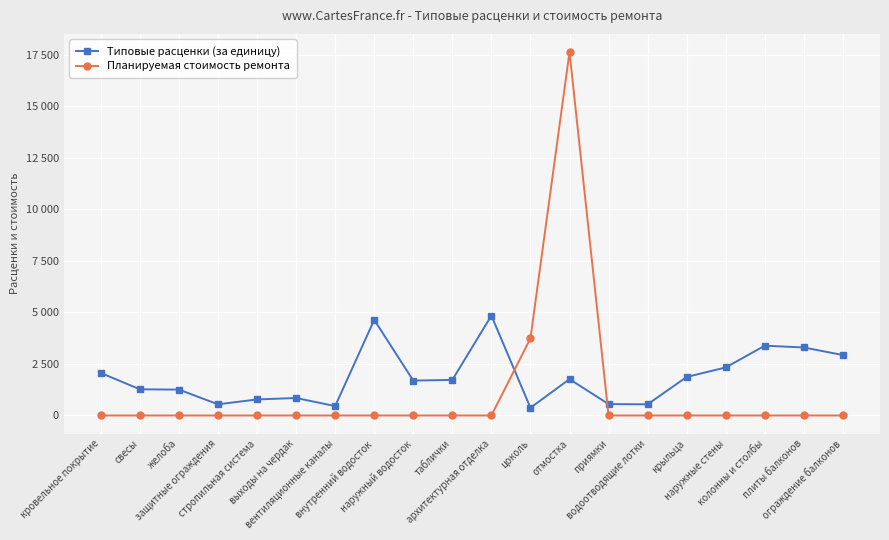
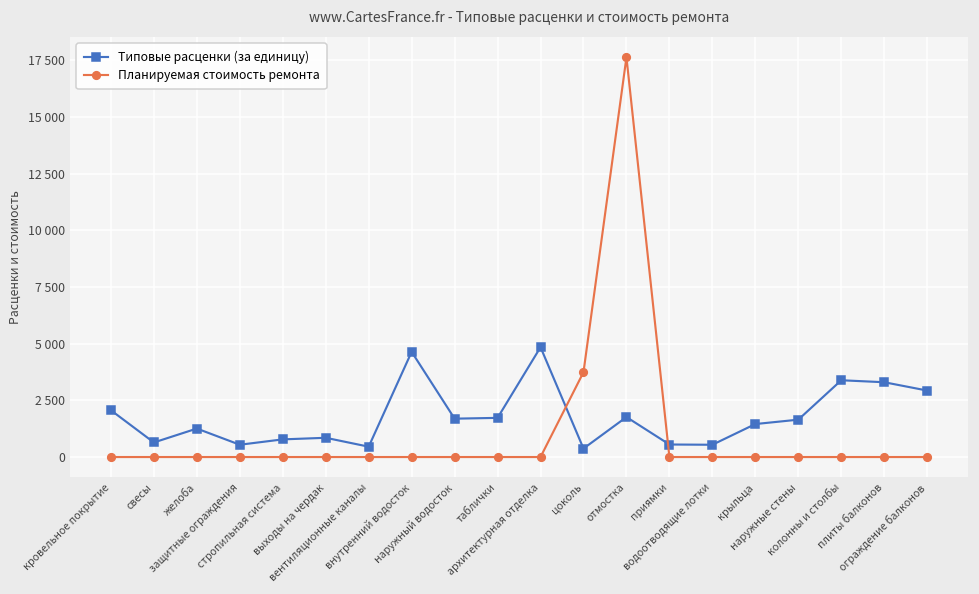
Типовые расценки (за единицу), свесы: 1300 -> 600
Типовые расценки (за единицу), крыльца: 1900 -> 1500
Типовые расценки (за единицу), наружные стены: 2300 -> 1600
